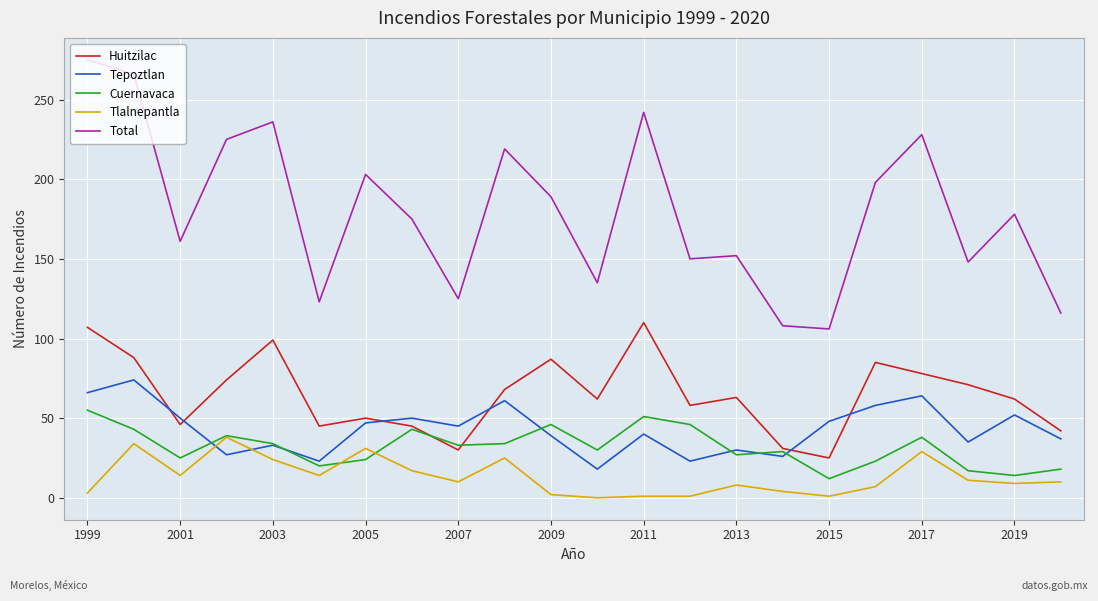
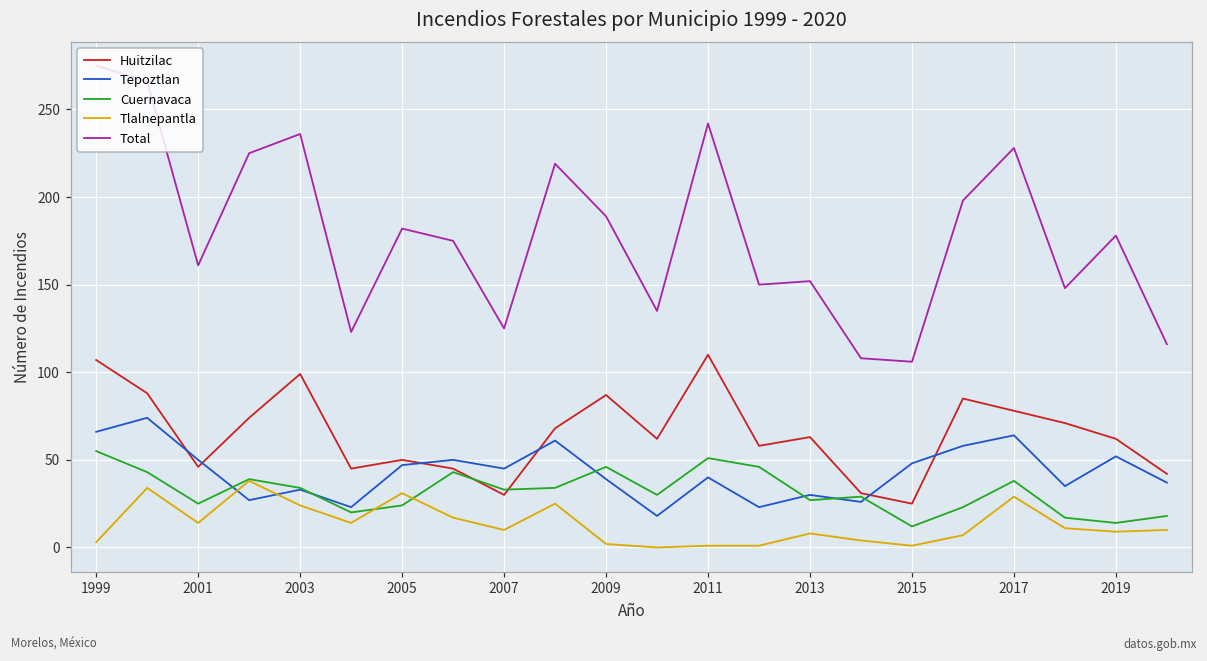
Total, 2005: 203 -> 182
